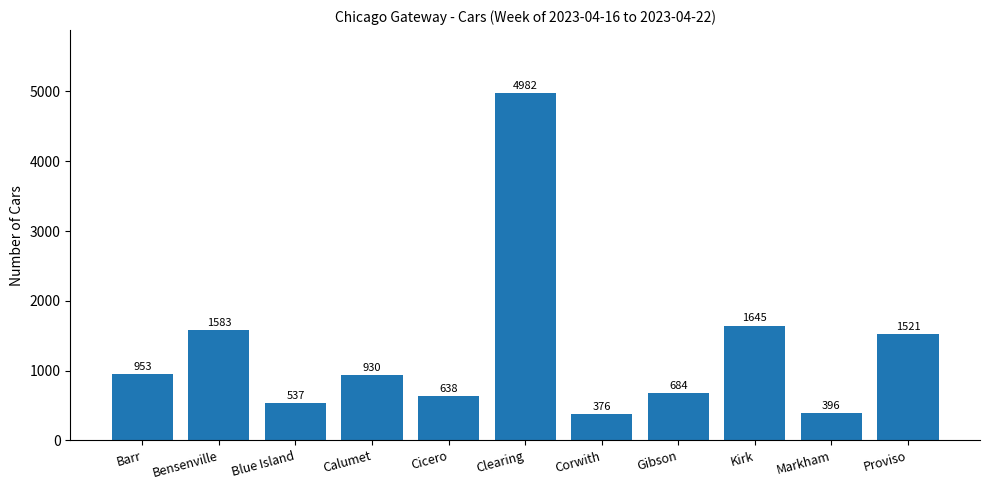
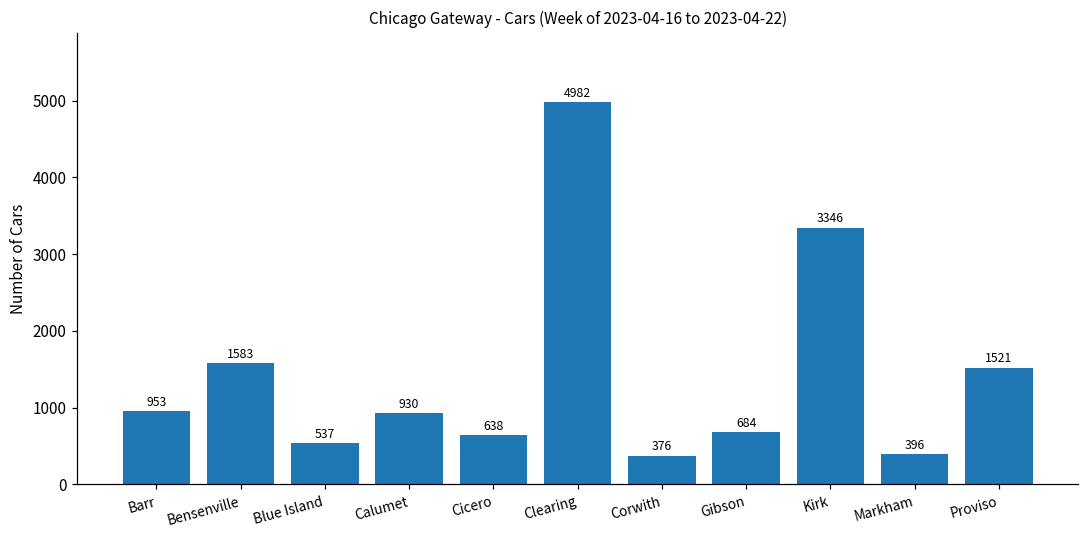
Kirk: 1645 -> 3346
